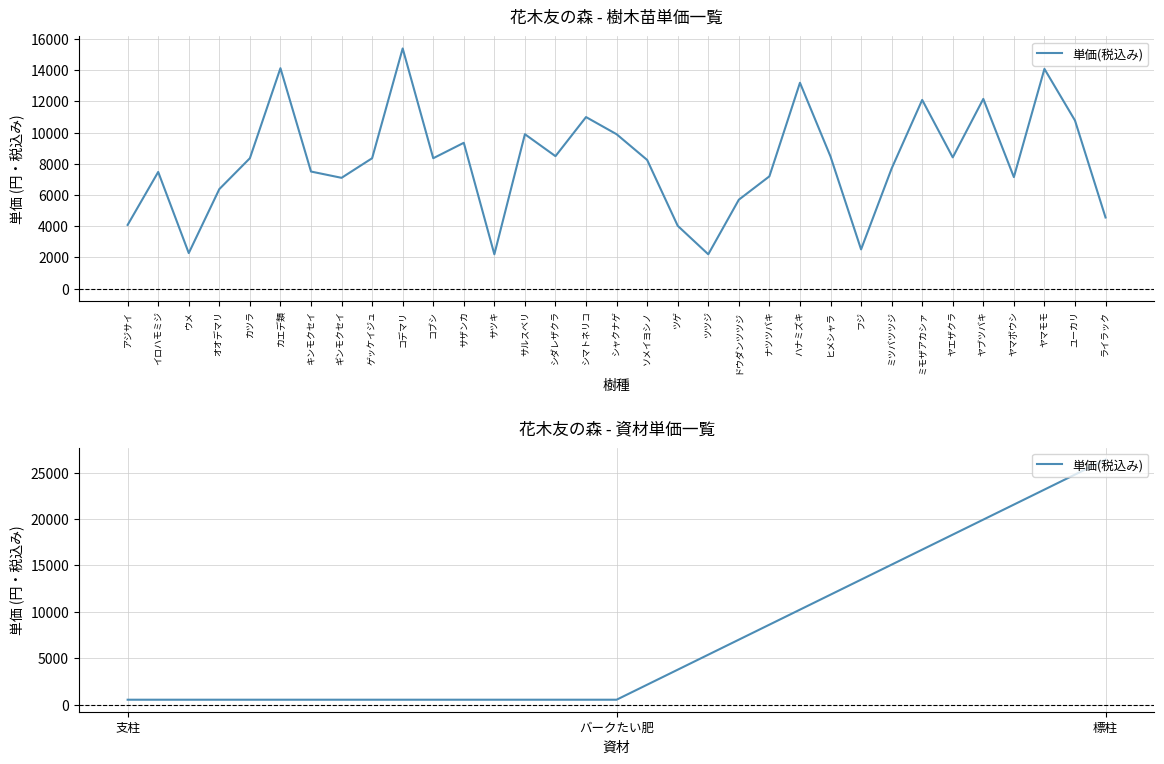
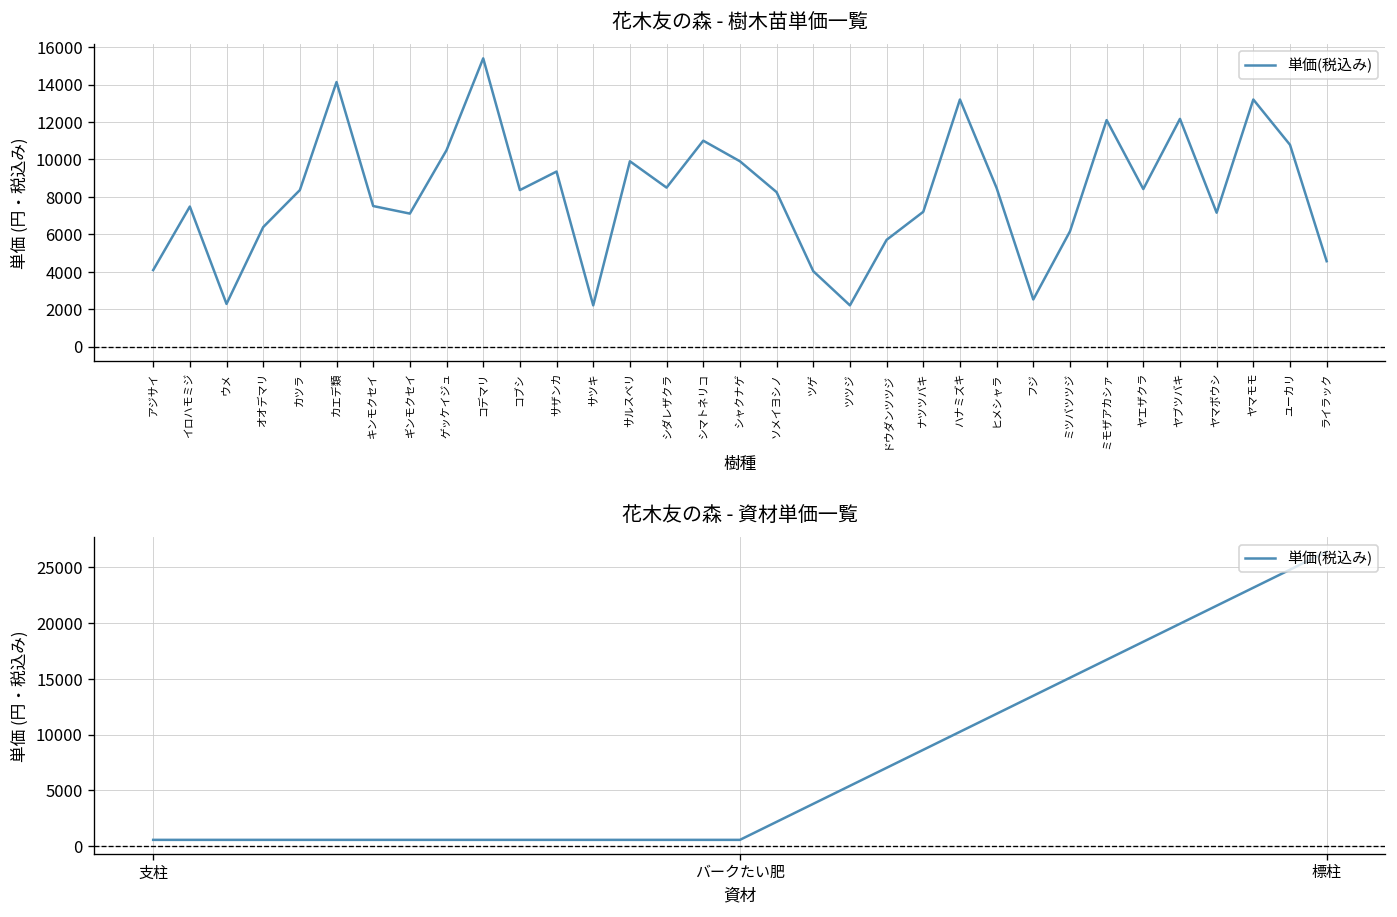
花木友の森 - 樹木苗単価一覧, ゲッケイジュ: 8400 -> 10500
花木友の森 - 樹木苗単価一覧, ミツバツツジ: 7700 -> 6200
花木友の森 - 樹木苗単価一覧, ヤマモモ: 14100 -> 13200
